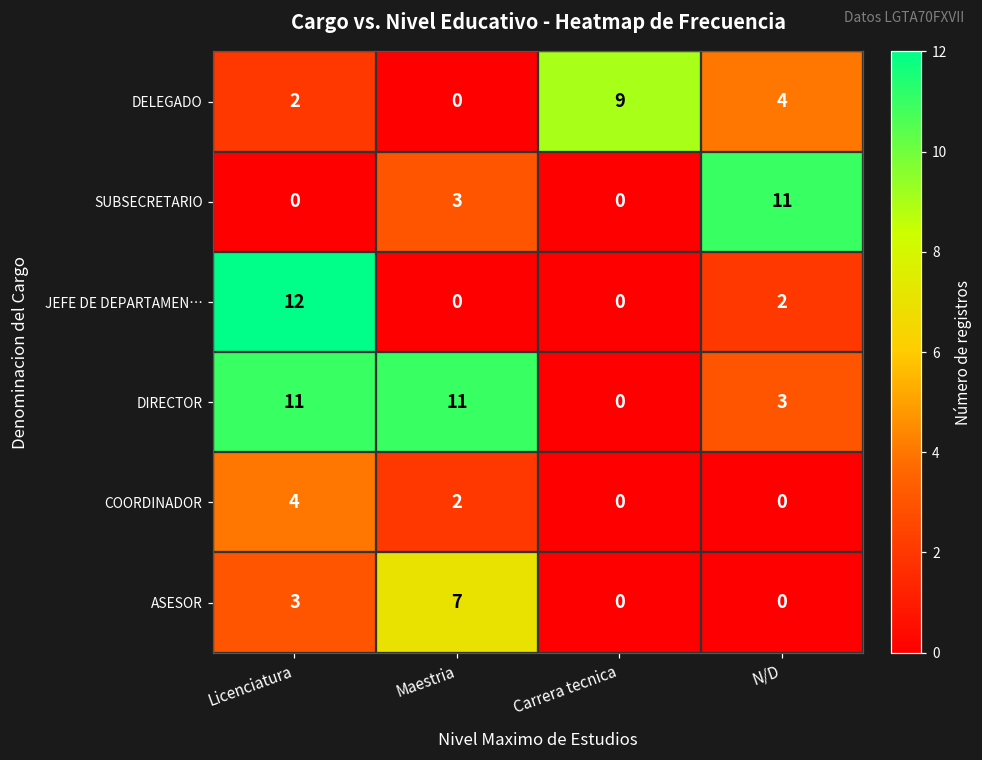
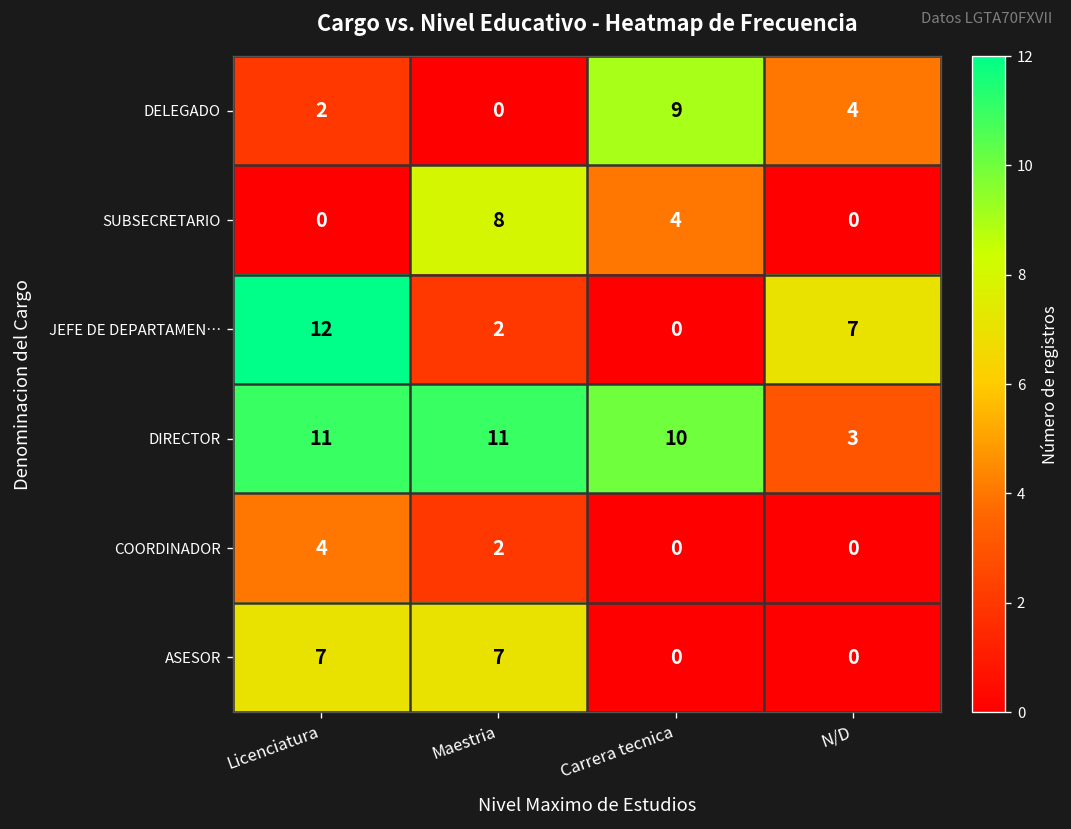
SUBSECRETARIO, Maestria: 3 -> 8
SUBSECRETARIO, Carrera tecnica: 0 -> 4
SUBSECRETARIO, N/D: 11 -> 0
JEFE DE DEPARTAMEN…, Maestria: 0 -> 2
JEFE DE DEPARTAMEN…, N/D: 2 -> 7
DIRECTOR, Carrera tecnica: 0 -> 10
ASESOR, Licenciatura: 3 -> 7
